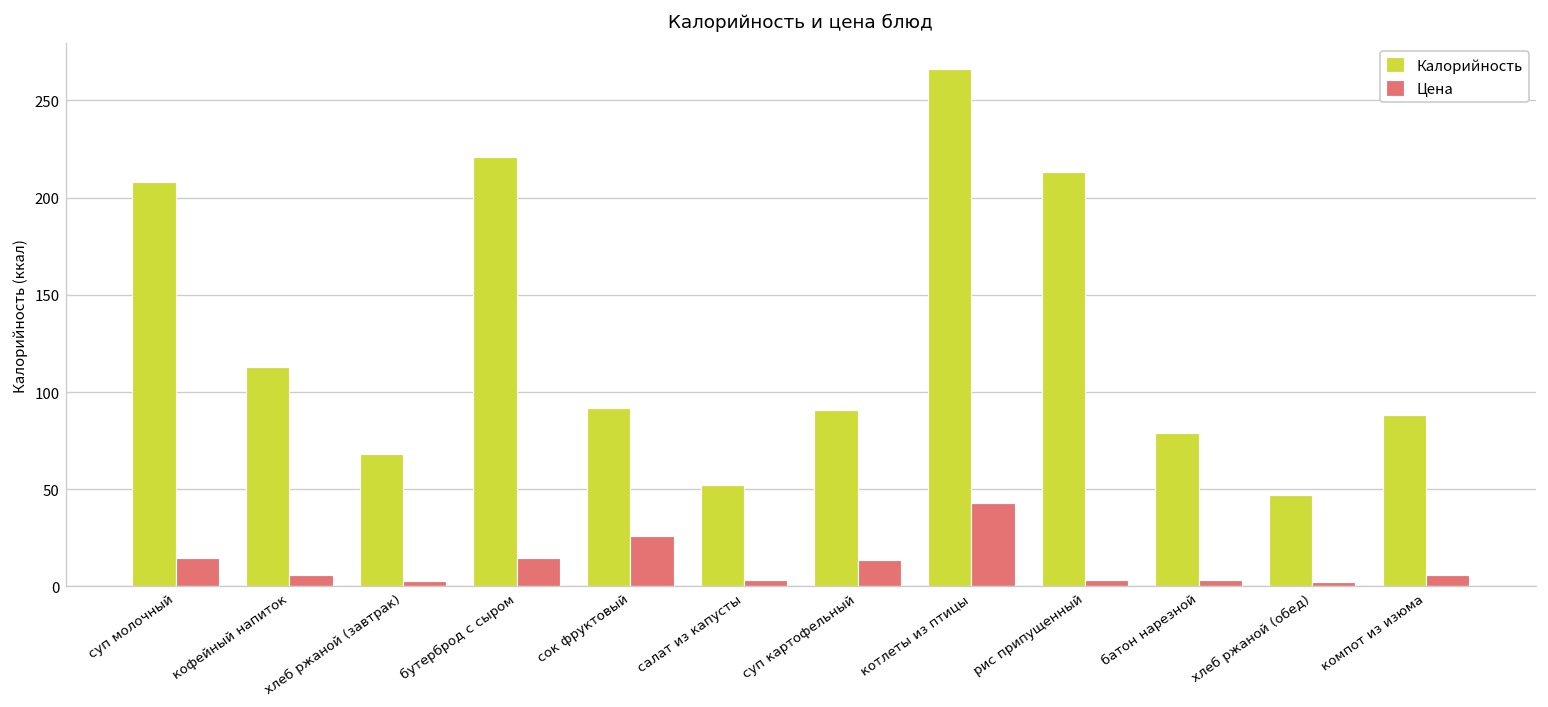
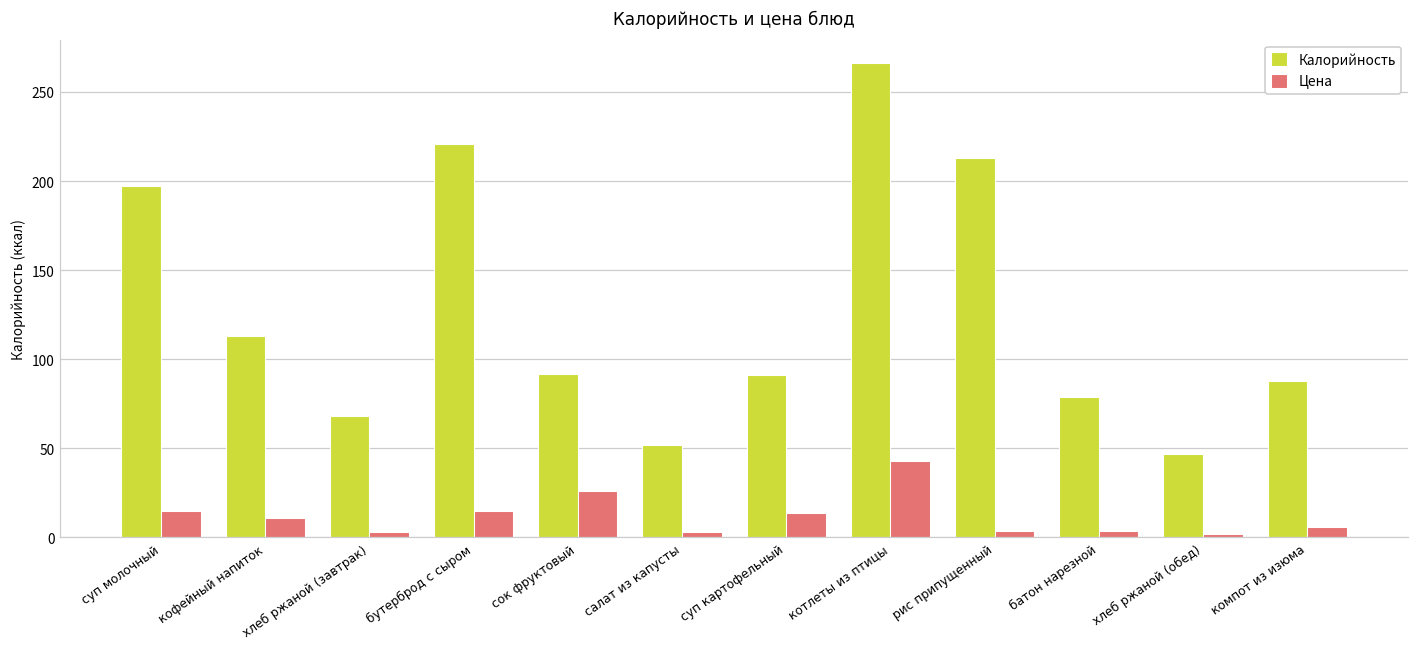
Калорийность, суп молочный: 208 -> 197
Цена, кофейный напиток: 6 -> 11
